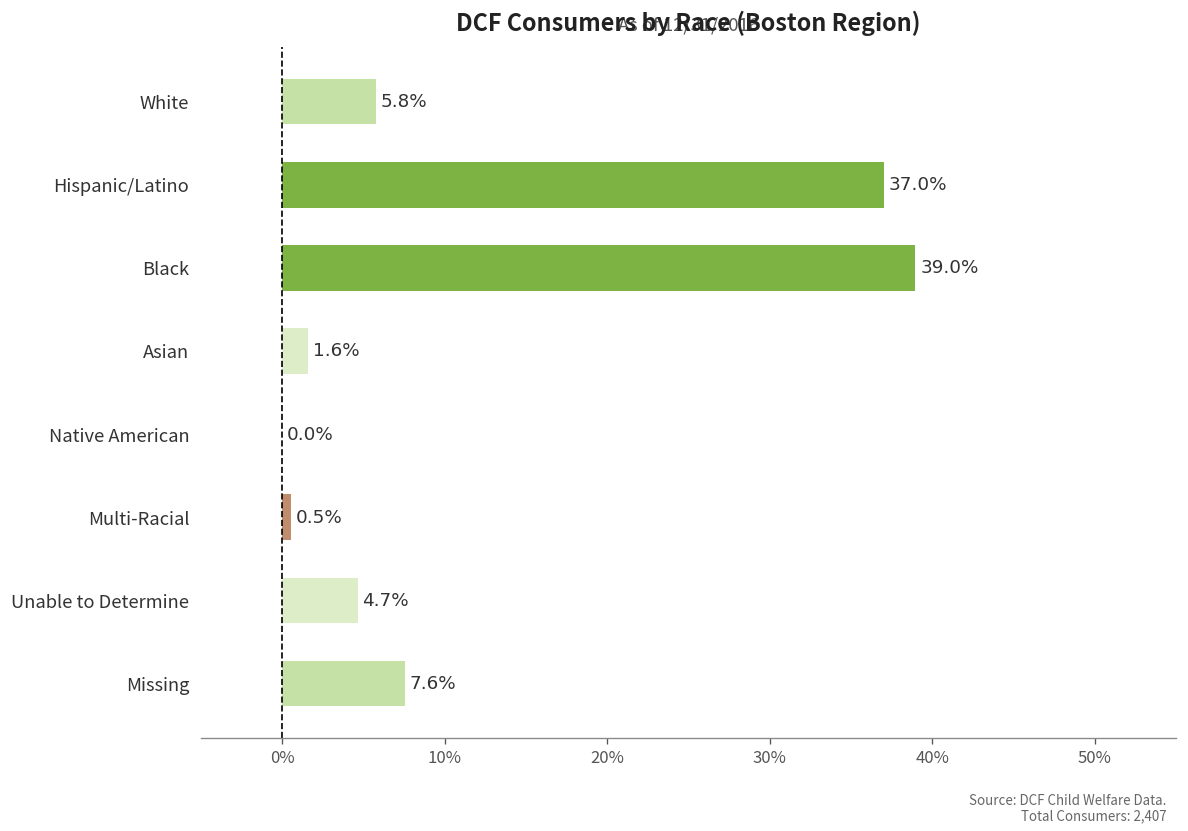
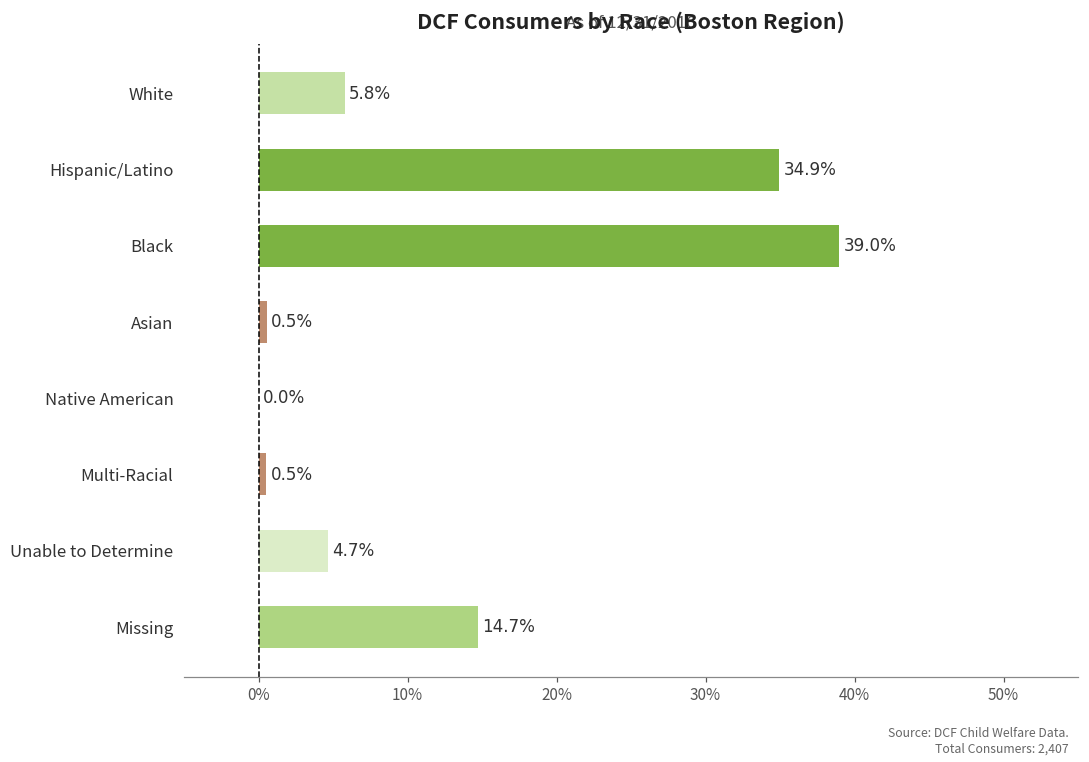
Hispanic/Latino: 37.0% -> 34.9%
Asian: 1.6% -> 0.5%
Missing: 7.6% -> 14.7%
